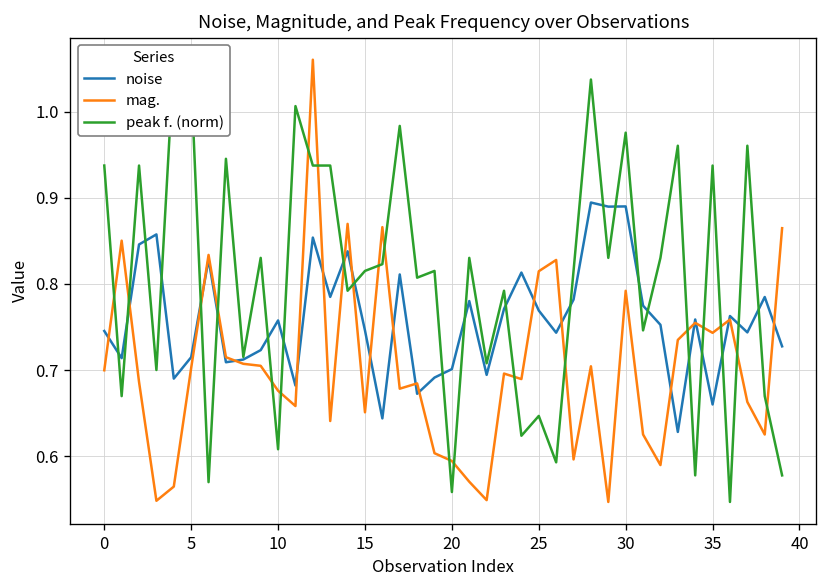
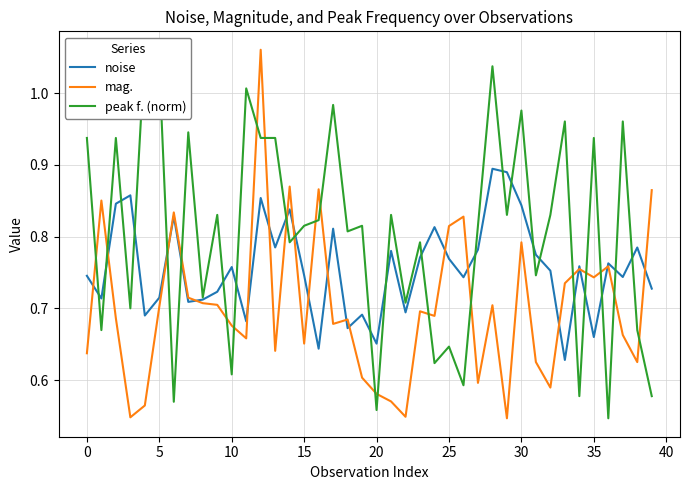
mag., 0: 0.70 -> 0.64
noise, 20: 0.70 -> 0.65
mag., 20: 0.59 -> 0.58
noise, 30: 0.89 -> 0.84
